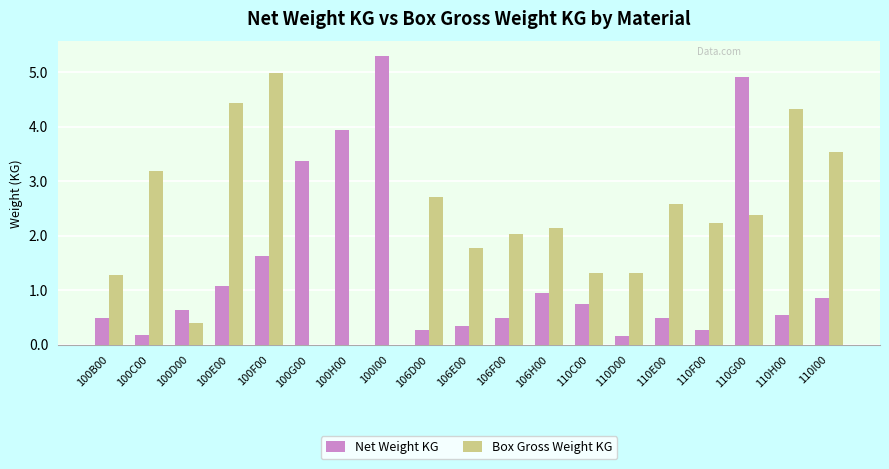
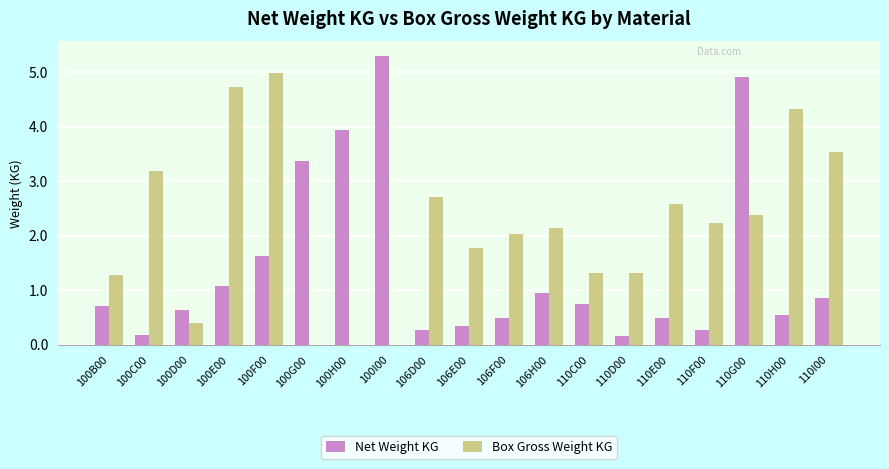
Net Weight KG, 100B00: 0.5 -> 0.7
Box Gross Weight KG, 100E00: 4.4 -> 4.7
